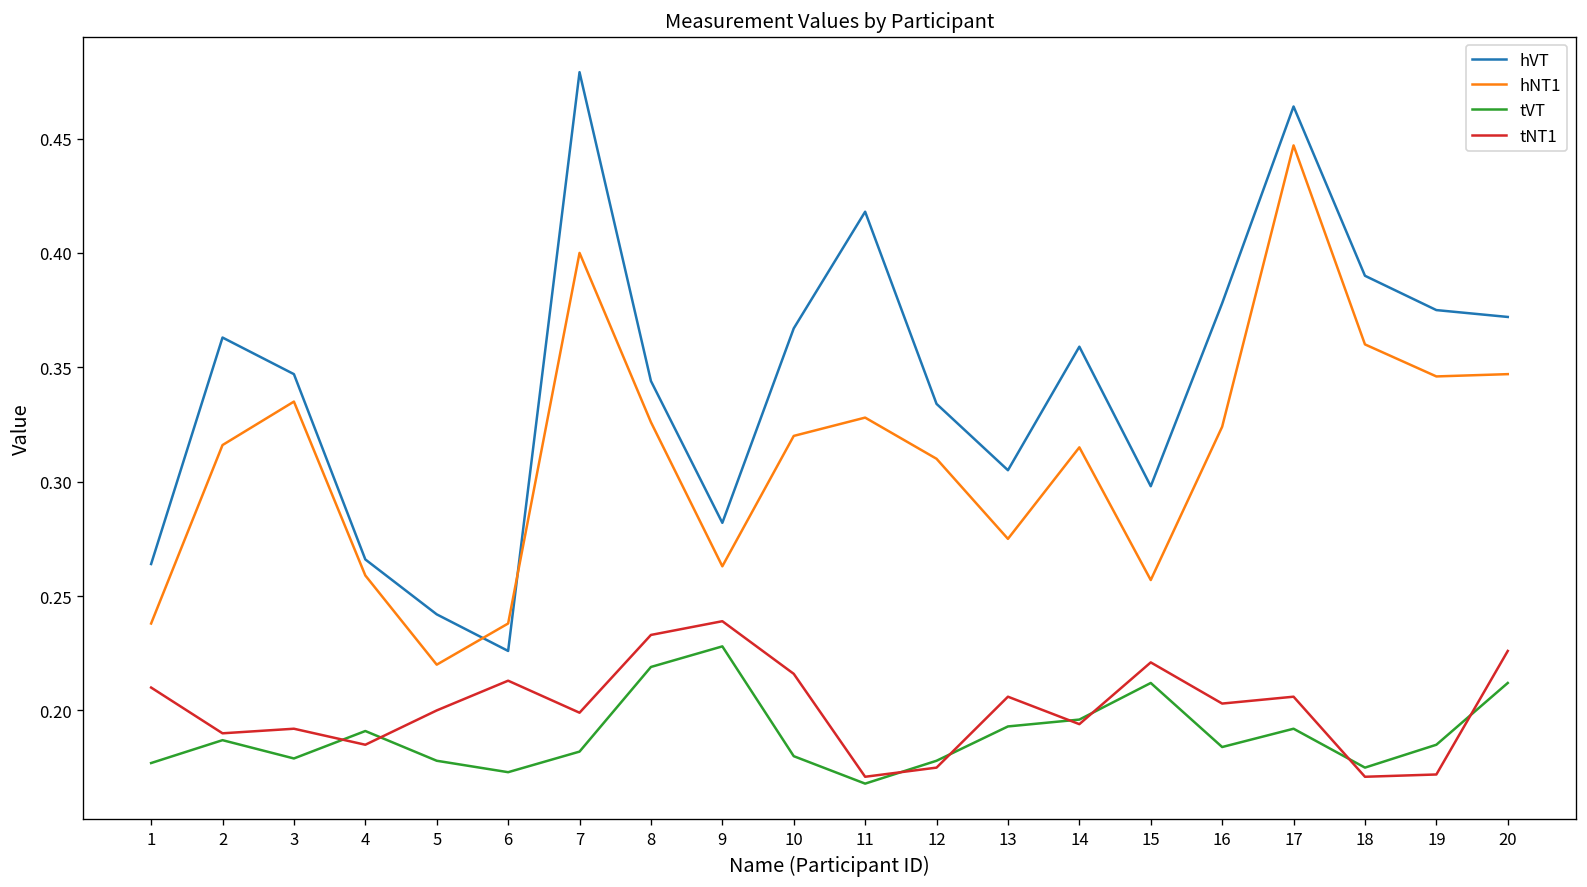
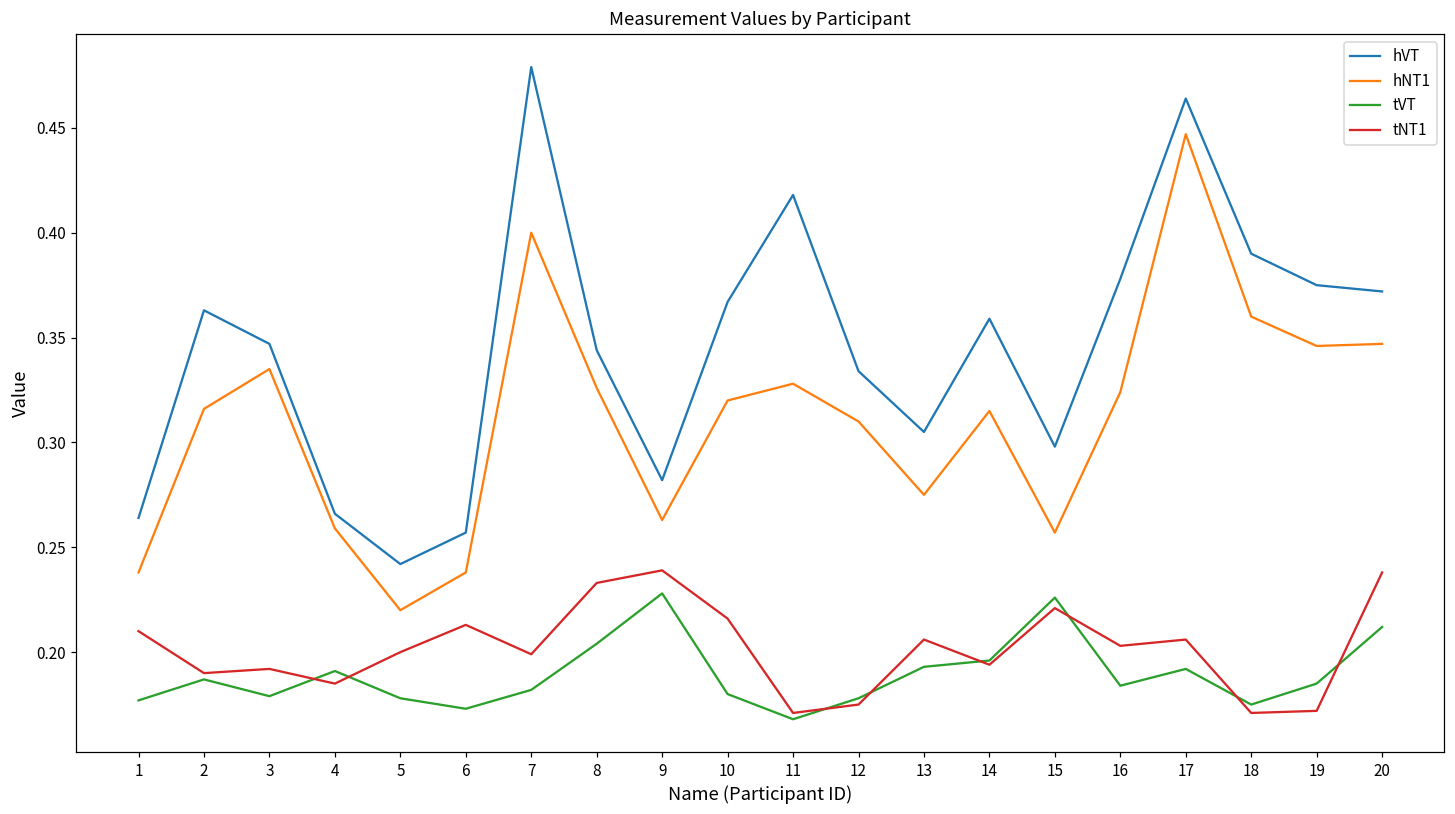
hVT, 6: 0.226 -> 0.257
tVT, 8: 0.219 -> 0.204
tVT, 15: 0.212 -> 0.226
tNT1, 20: 0.226 -> 0.238
